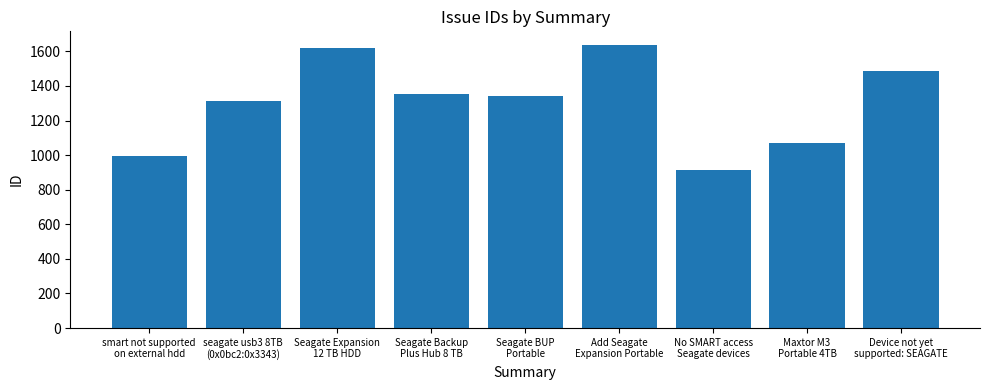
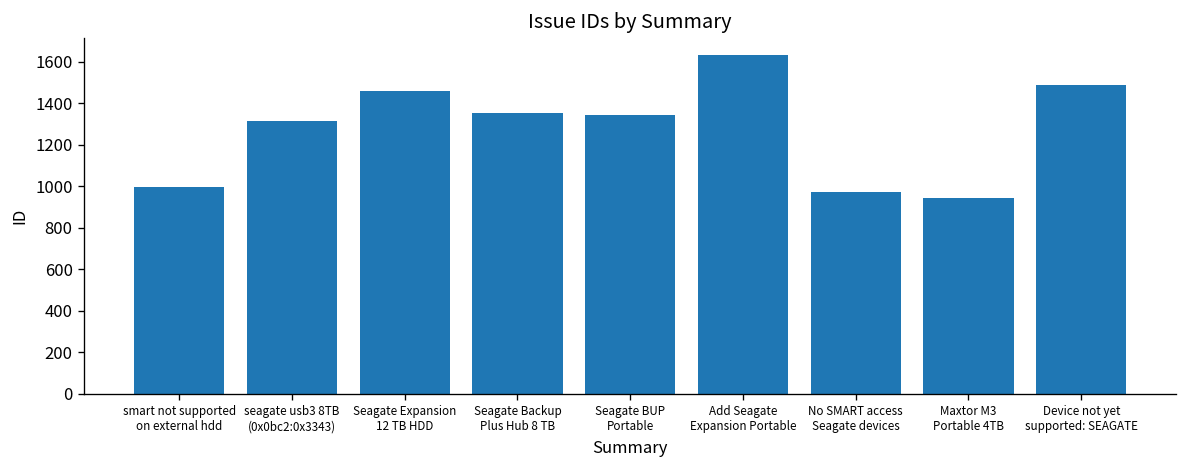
Seagate Expansion 12 TB HDD: 1620 -> 1460
No SMART access Seagate devices: 920 -> 970
Maxtor M3 Portable 4TB: 1070 -> 940
